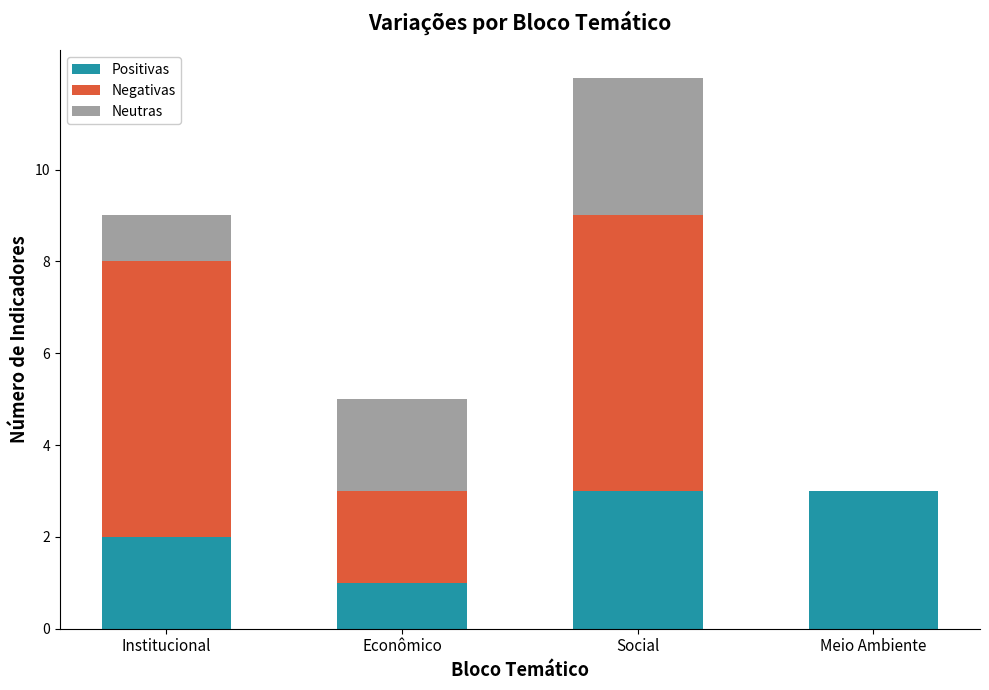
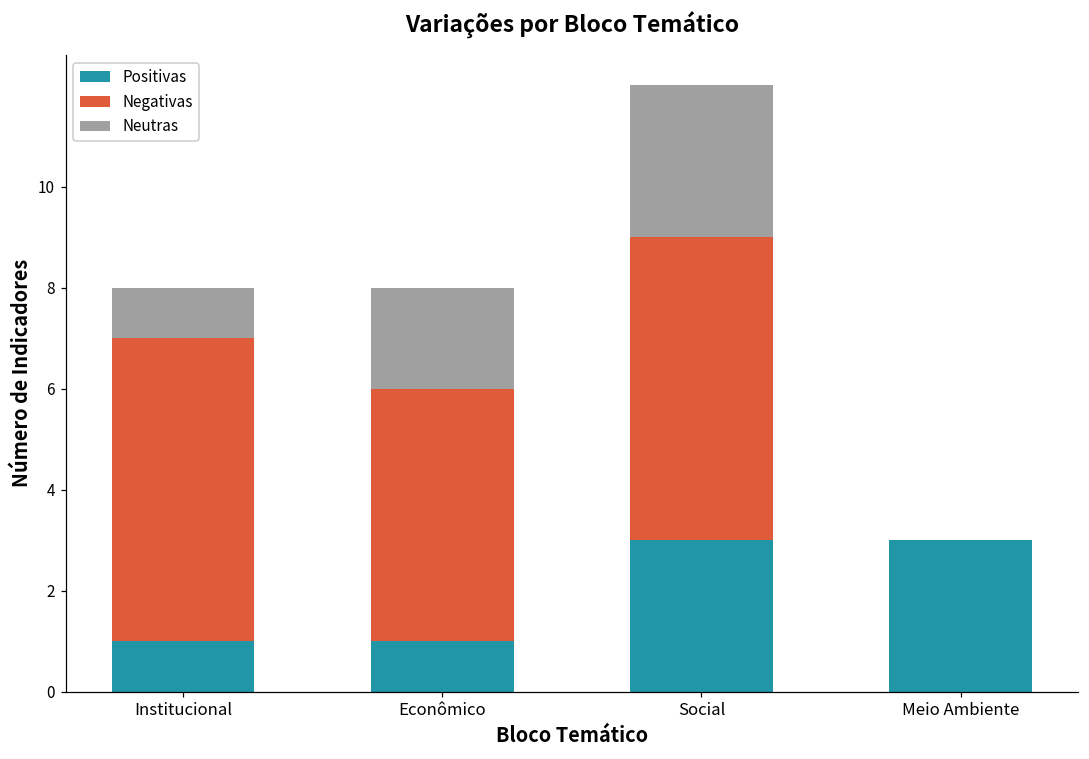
Positivas, Institucional: 2 -> 1
Negativas, Econômico: 2 -> 5
